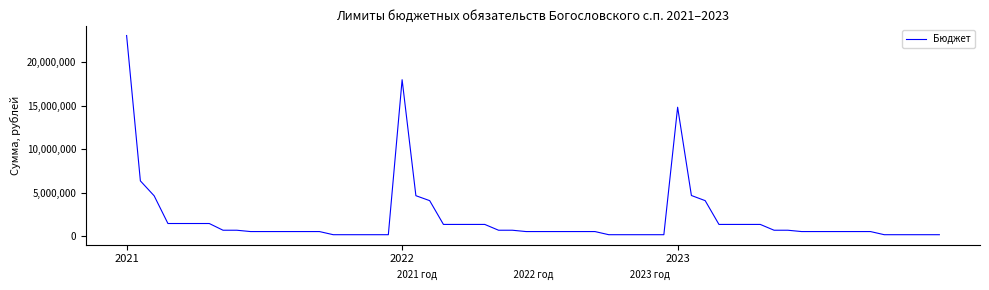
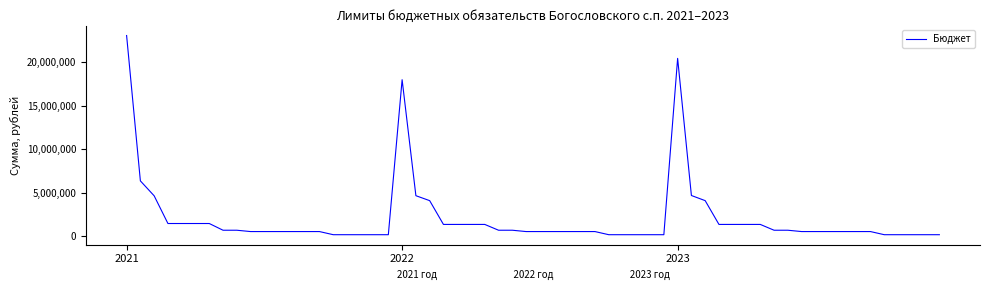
2023: 15,000,000 -> 20,000,000
